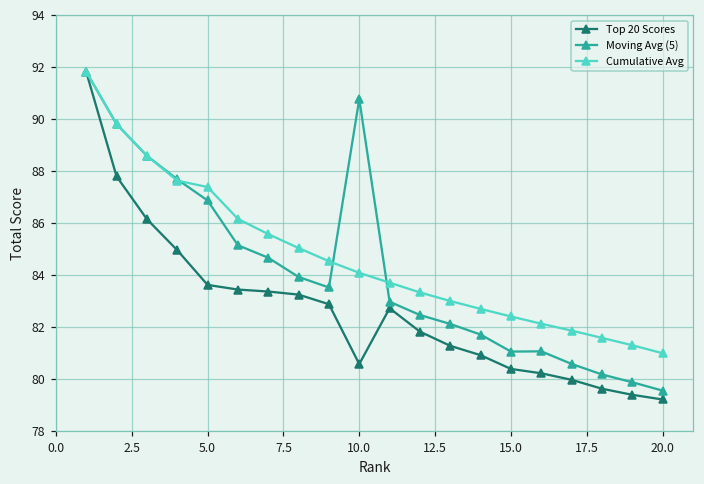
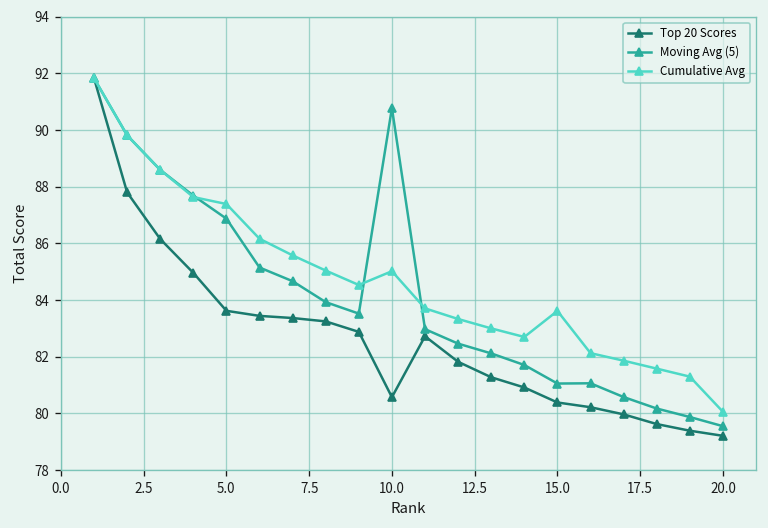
Cumulative Avg, 10.0: 84.1 -> 85.0
Cumulative Avg, 15.0: 82.4 -> 83.6
Cumulative Avg, 20.0: 81.0 -> 80.1
